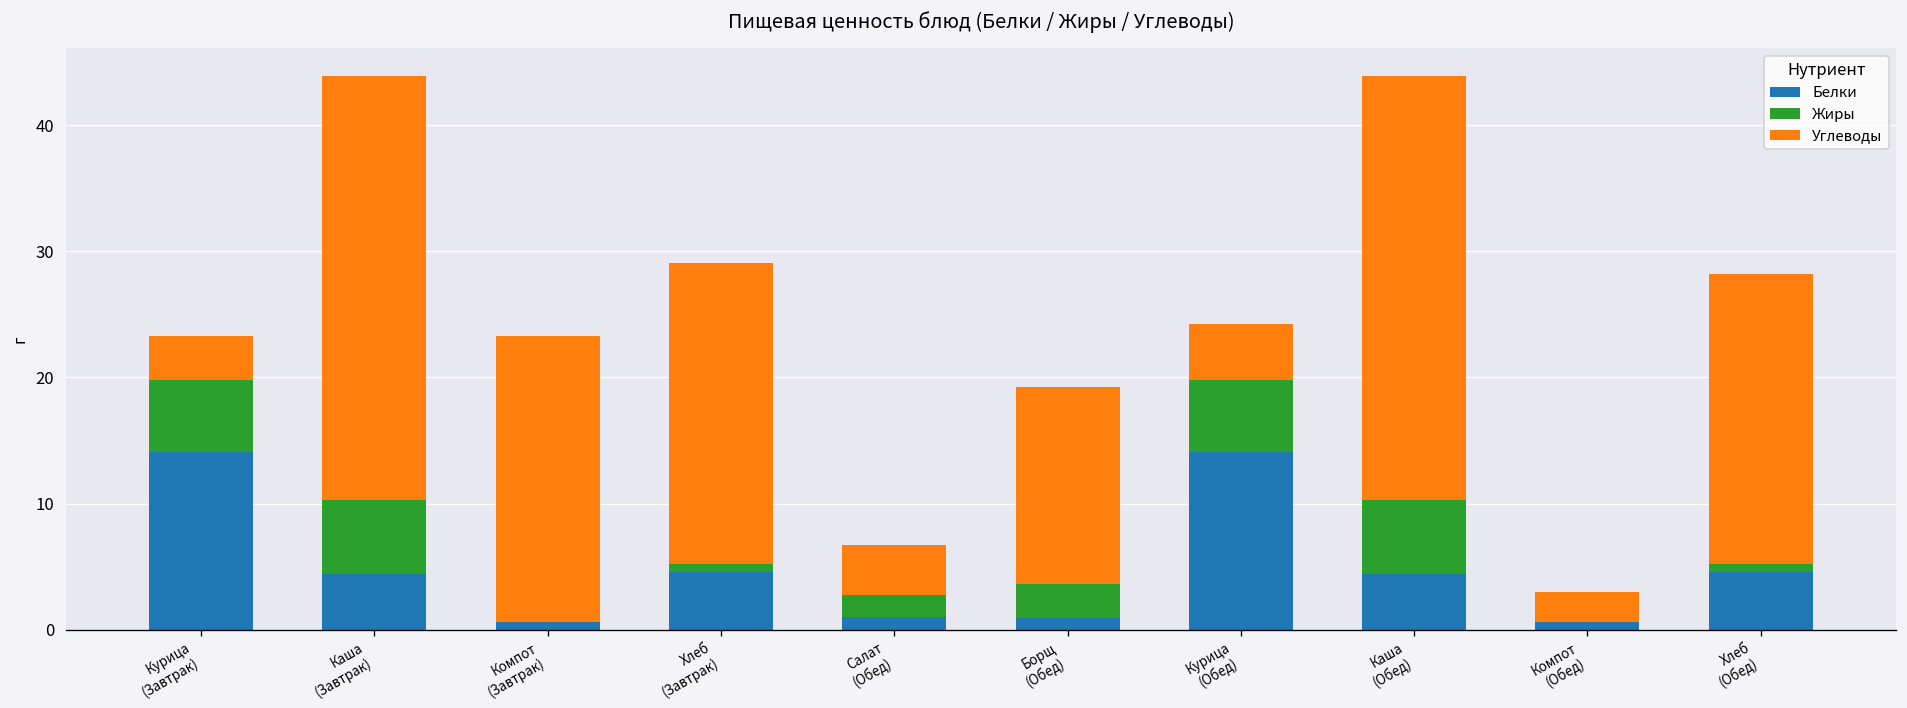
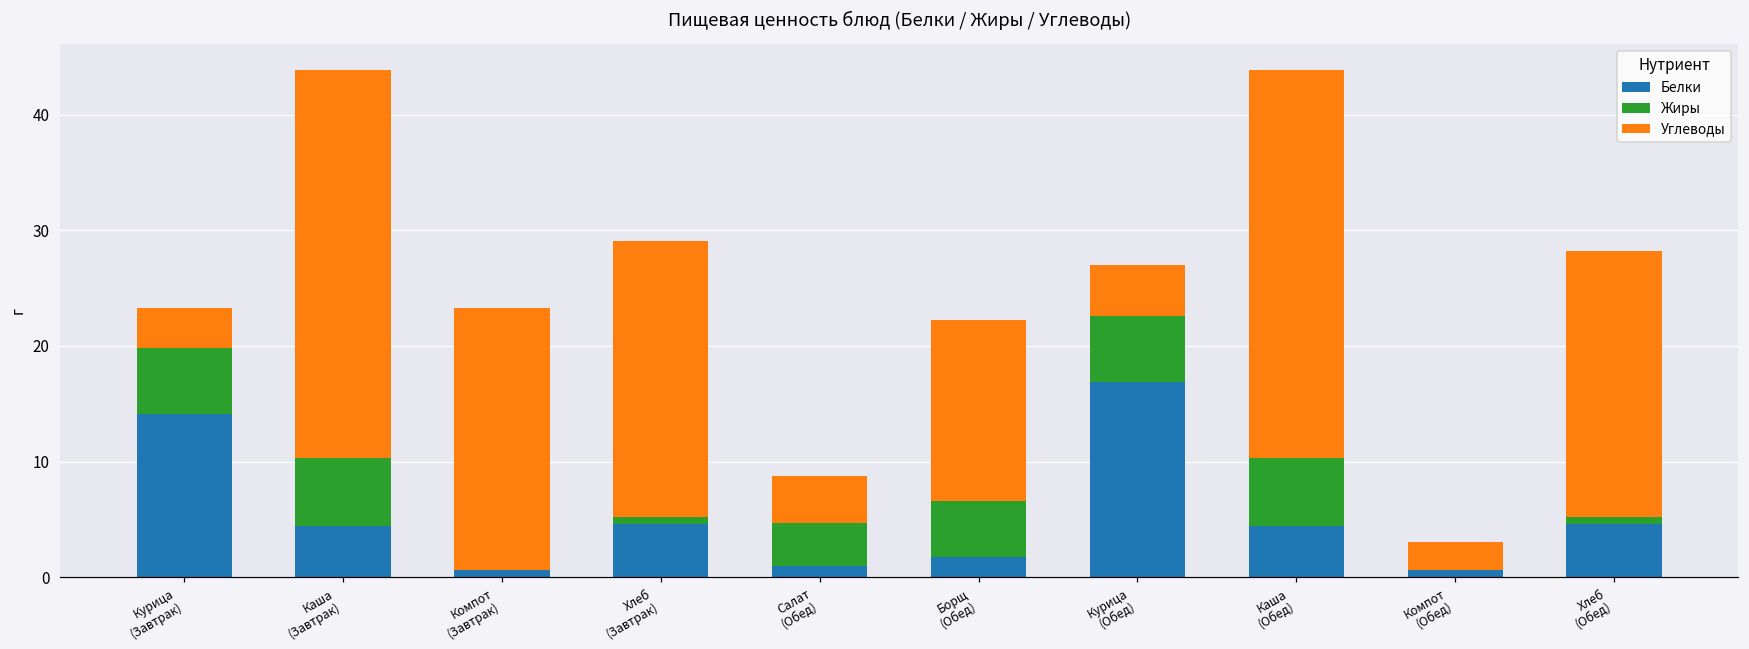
Жиры, Салат (Обед): 1.7 -> 3.7
Белки, Борщ (Обед): 0.9 -> 1.7
Жиры, Борщ (Обед): 2.7 -> 4.9
Белки, Курица (Обед): 14.1 -> 16.9
